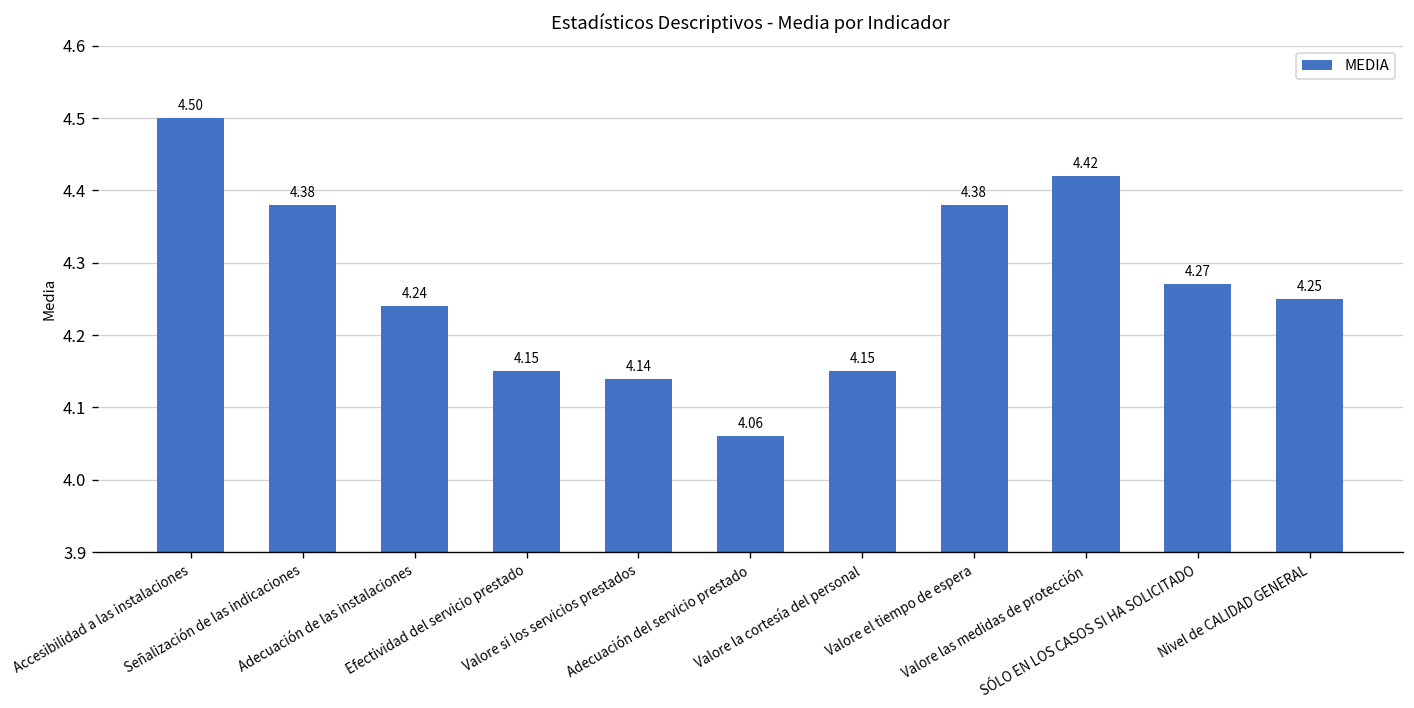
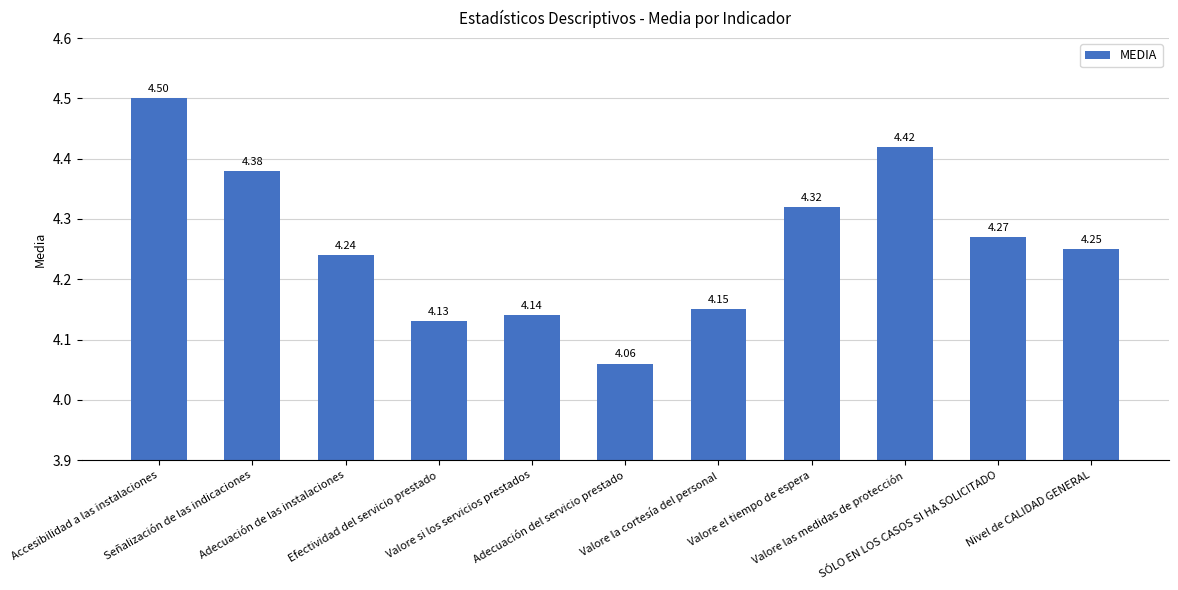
Efectividad del servicio prestado: 4.15 -> 4.13
Valore el tiempo de espera: 4.38 -> 4.32
